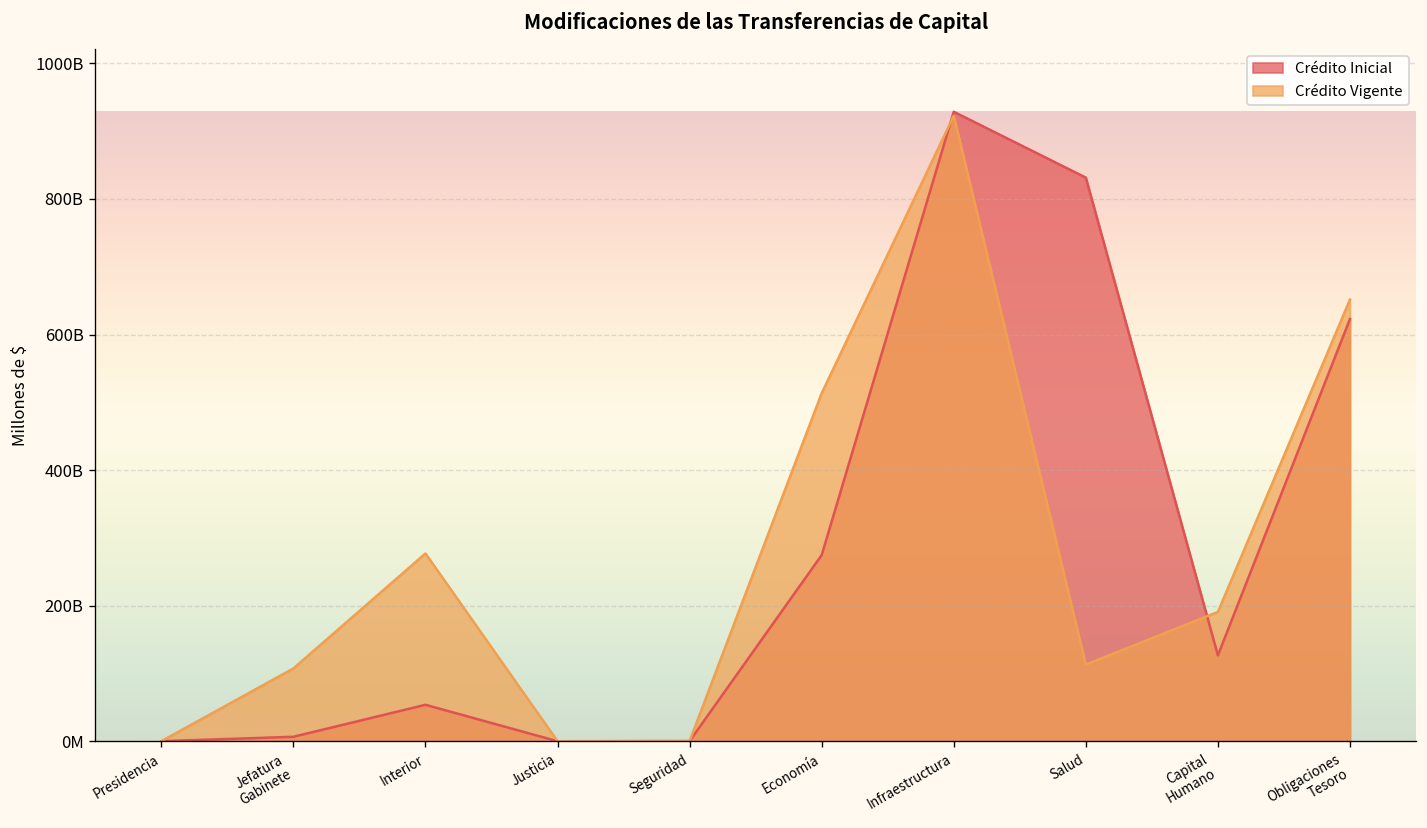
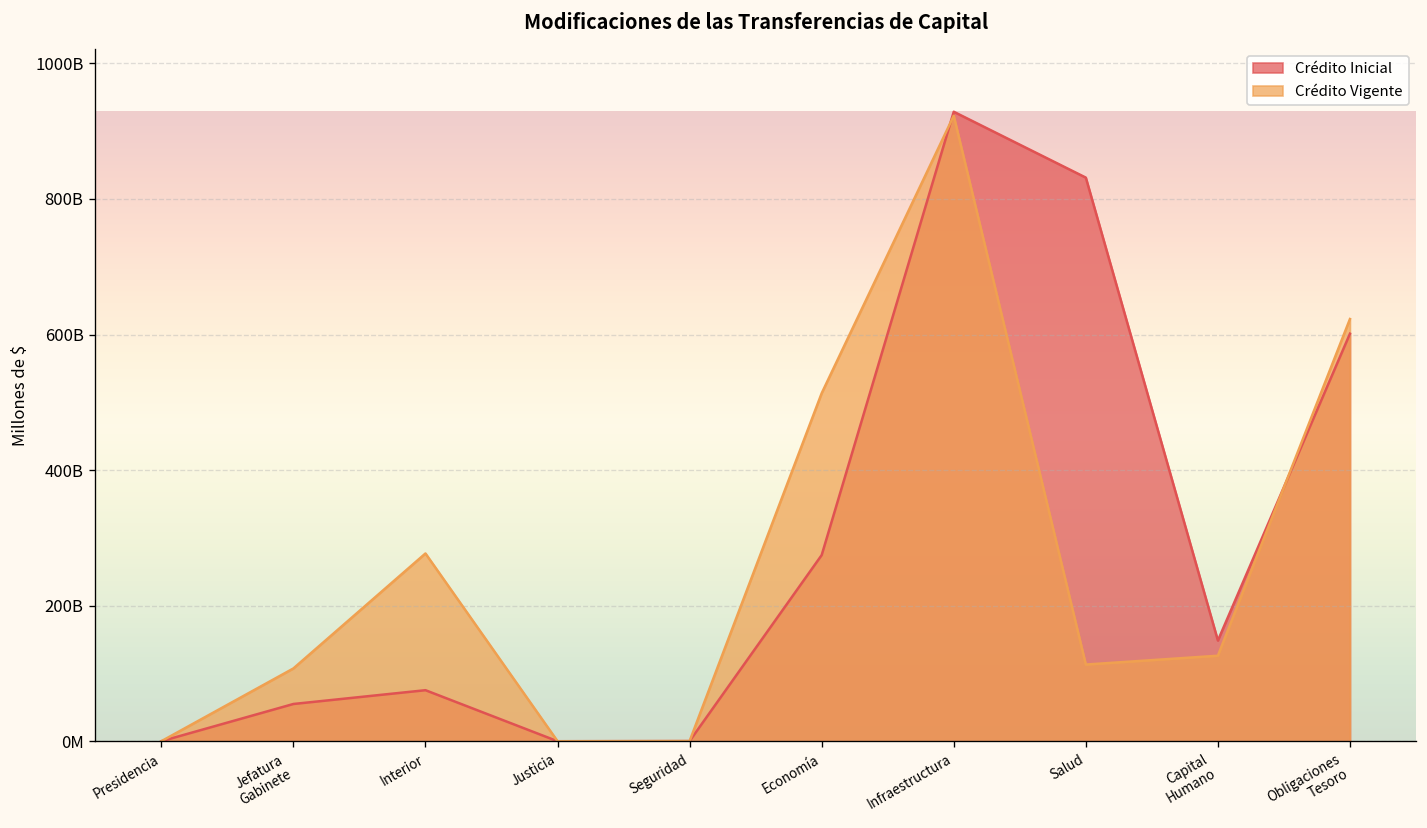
Crédito Inicial, Jefatura Gabinete: 10000000000 -> 50000000000
Crédito Inicial, Interior: 50000000000 -> 80000000000
Crédito Inicial, Capital Humano: 130000000000 -> 150000000000
Crédito Vigente, Capital Humano: 190000000000 -> 130000000000
Crédito Inicial, Obligaciones Tesoro: 620000000000 -> 600000000000
Crédito Vigente, Obligaciones Tesoro: 650000000000 -> 620000000000
